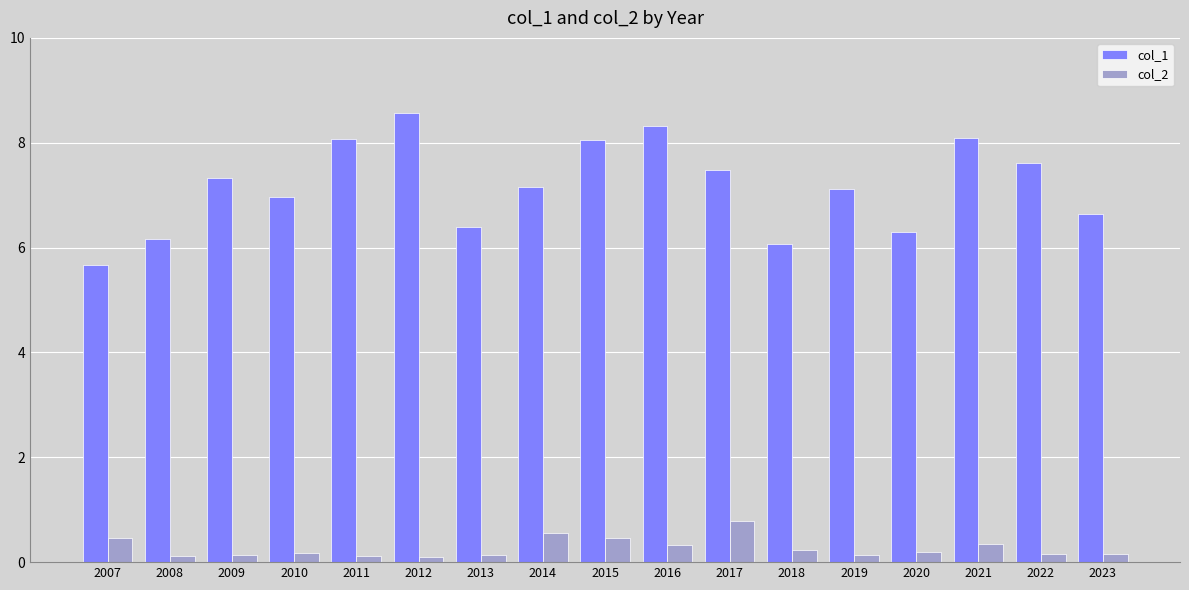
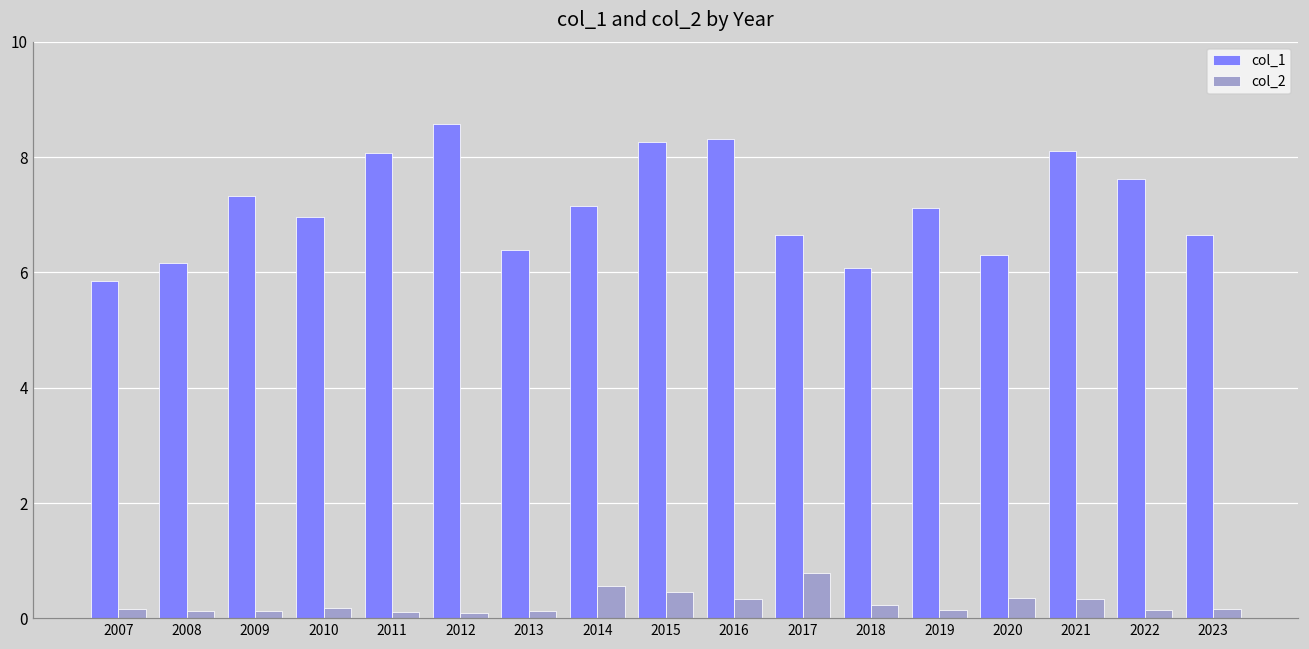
col_1, 2007: 5.7 -> 5.9
col_2, 2007: 0.5 -> 0.2
col_1, 2015: 8.1 -> 8.3
col_1, 2017: 7.5 -> 6.6
col_2, 2020: 0.2 -> 0.4
